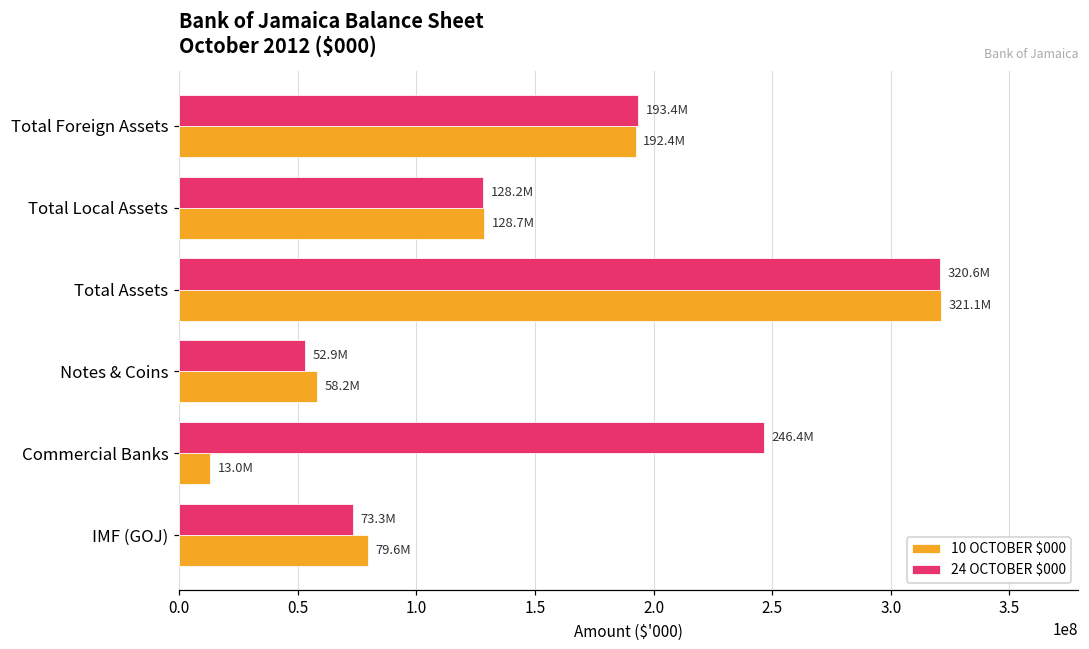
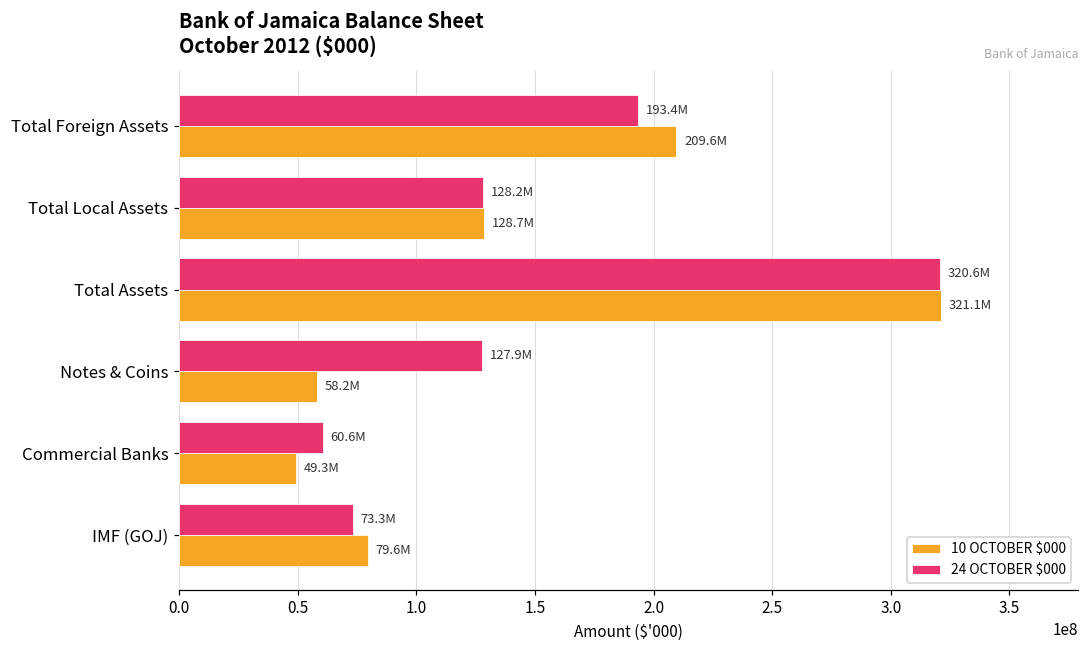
10 OCTOBER $000, Total Foreign Assets: 192.4M -> 209.6M
24 OCTOBER $000, Notes & Coins: 52.9M -> 127.9M
24 OCTOBER $000, Commercial Banks: 246.4M -> 60.6M
10 OCTOBER $000, Commercial Banks: 13.0M -> 49.3M
